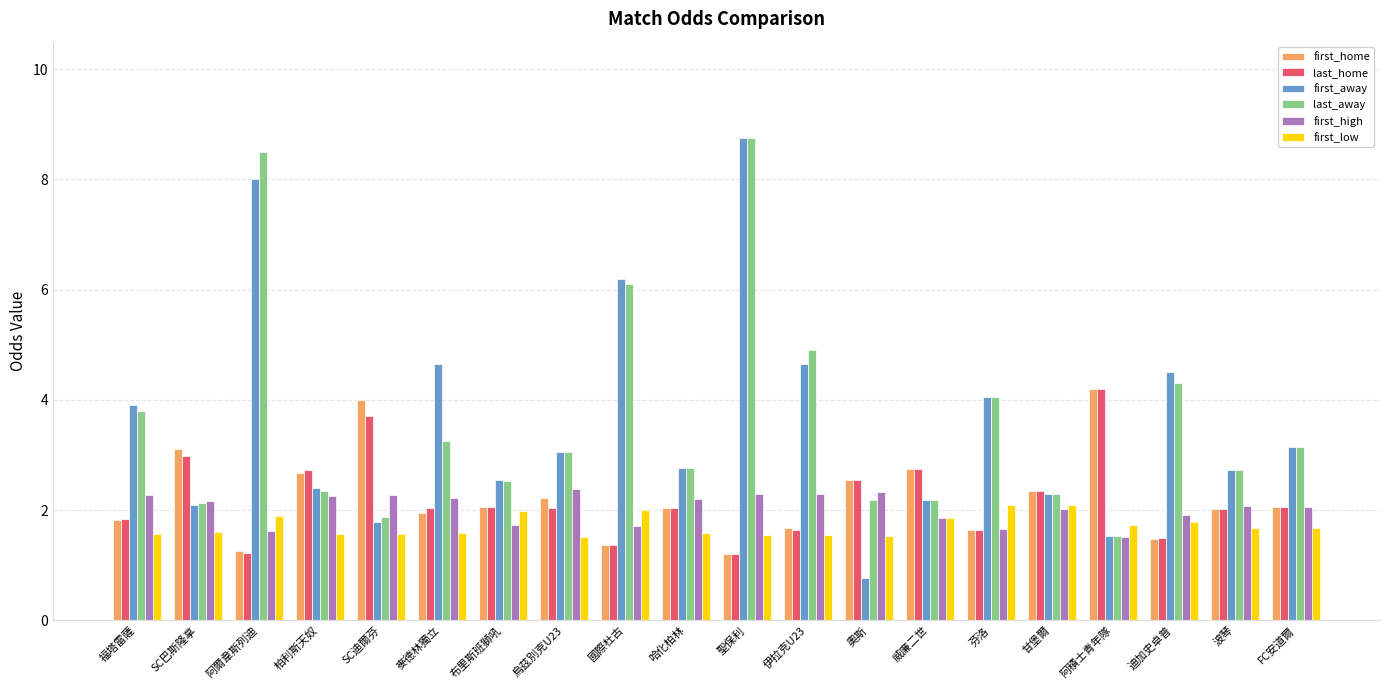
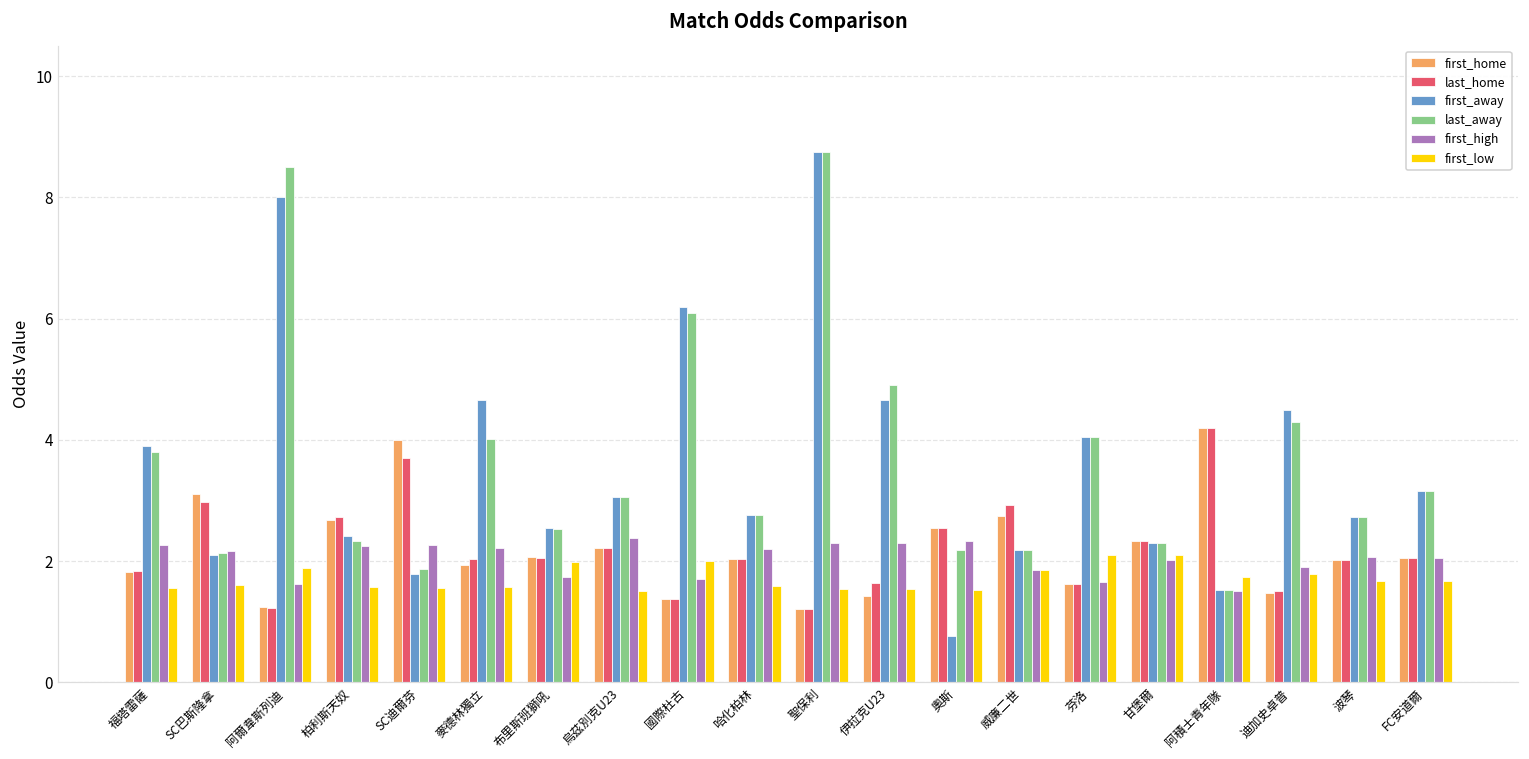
last_away, 麥德林獨立: 3.3 -> 4.0
last_home, 烏茲別克U23: 2.0 -> 2.2
first_home, 伊拉克U23: 1.7 -> 1.4
last_home, 威廉二世: 2.8 -> 2.9
